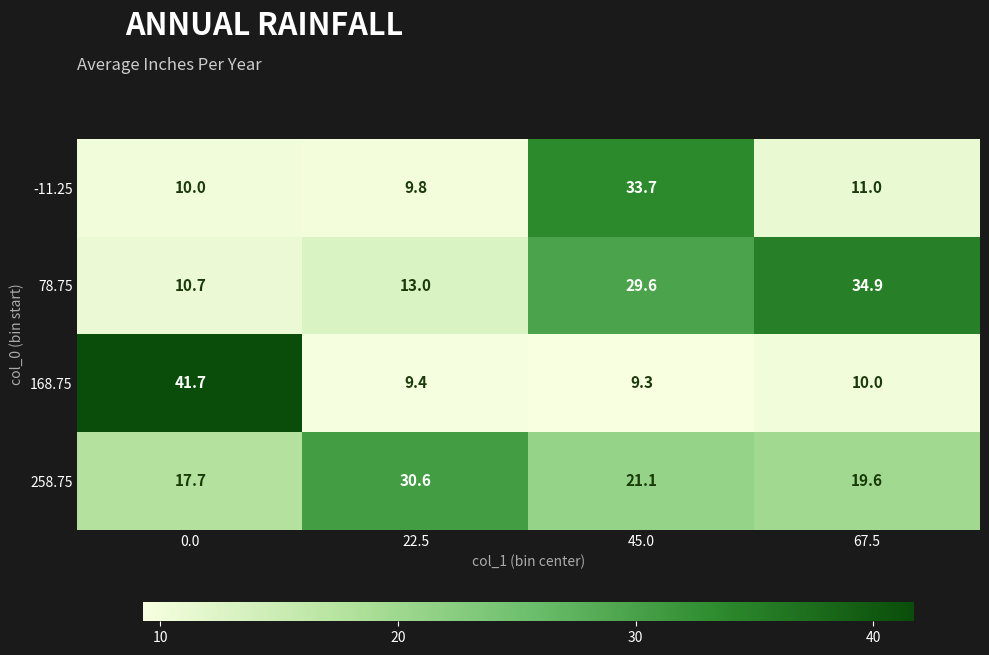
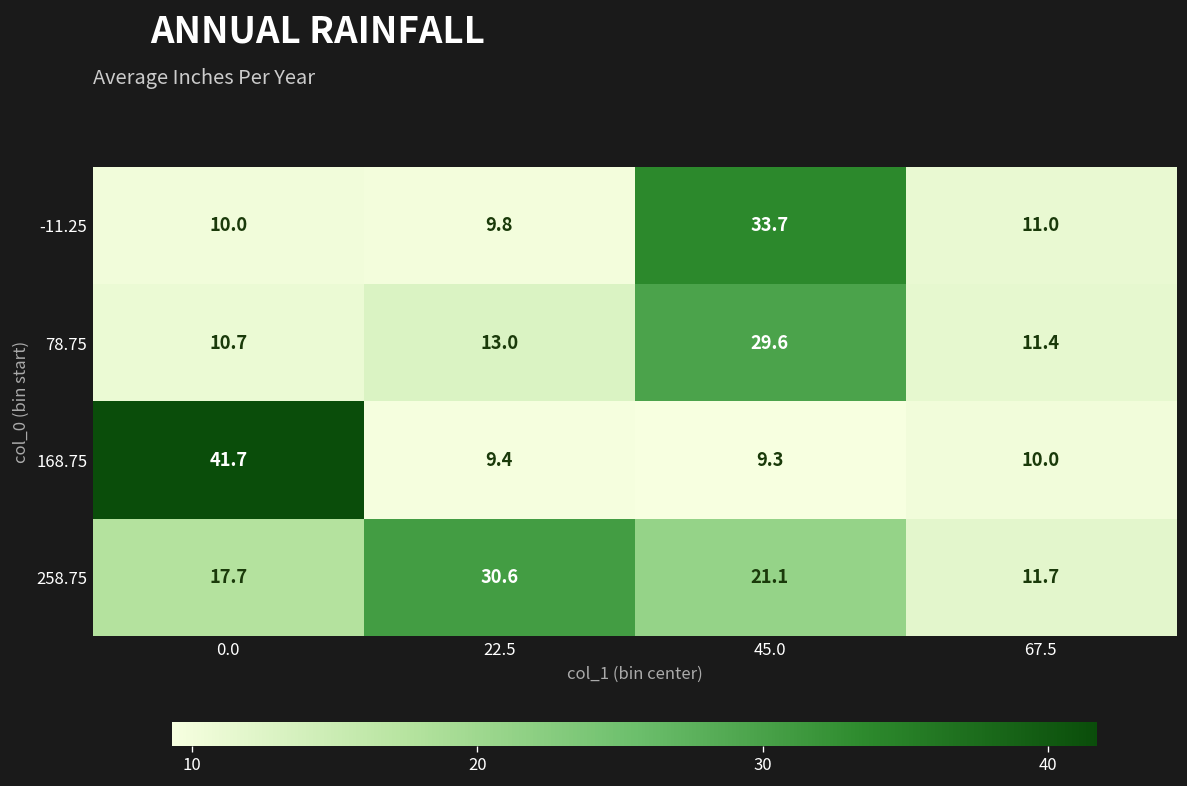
78.75, 67.5: 34.9 -> 11.4
258.75, 67.5: 19.6 -> 11.7
